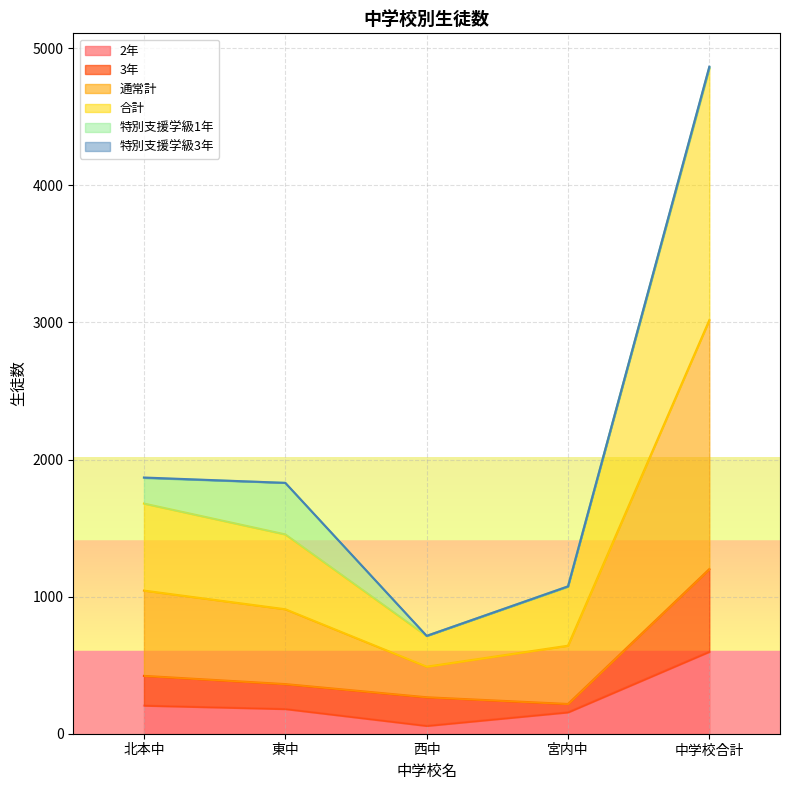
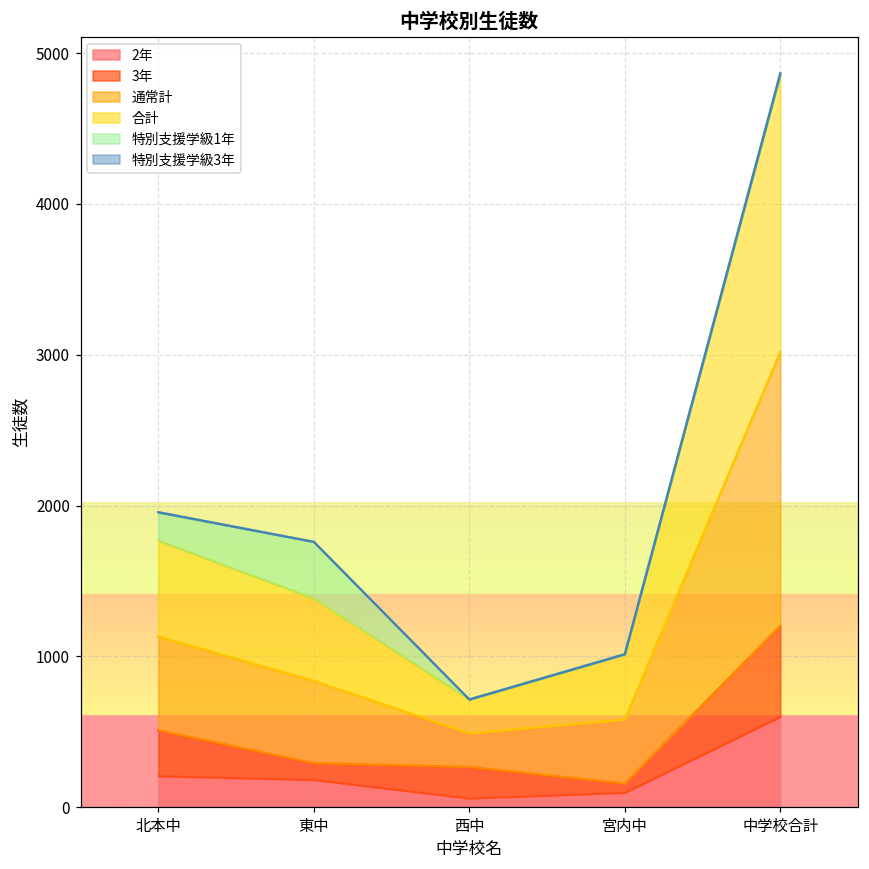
3年, 北本中: 220 -> 300
3年, 東中: 180 -> 110
2年, 宮内中: 160 -> 100
